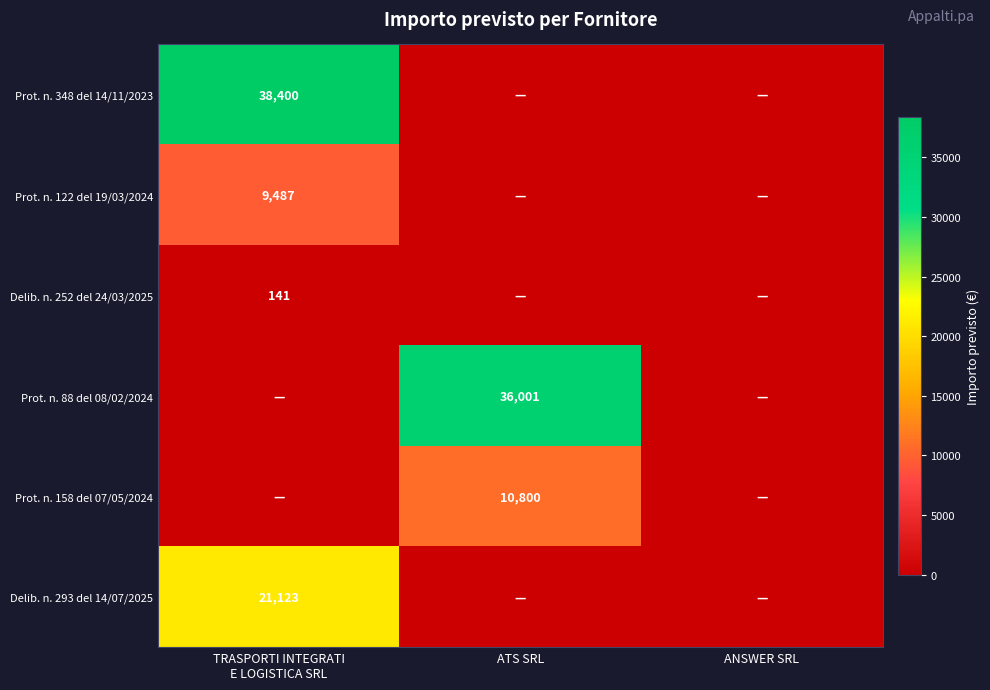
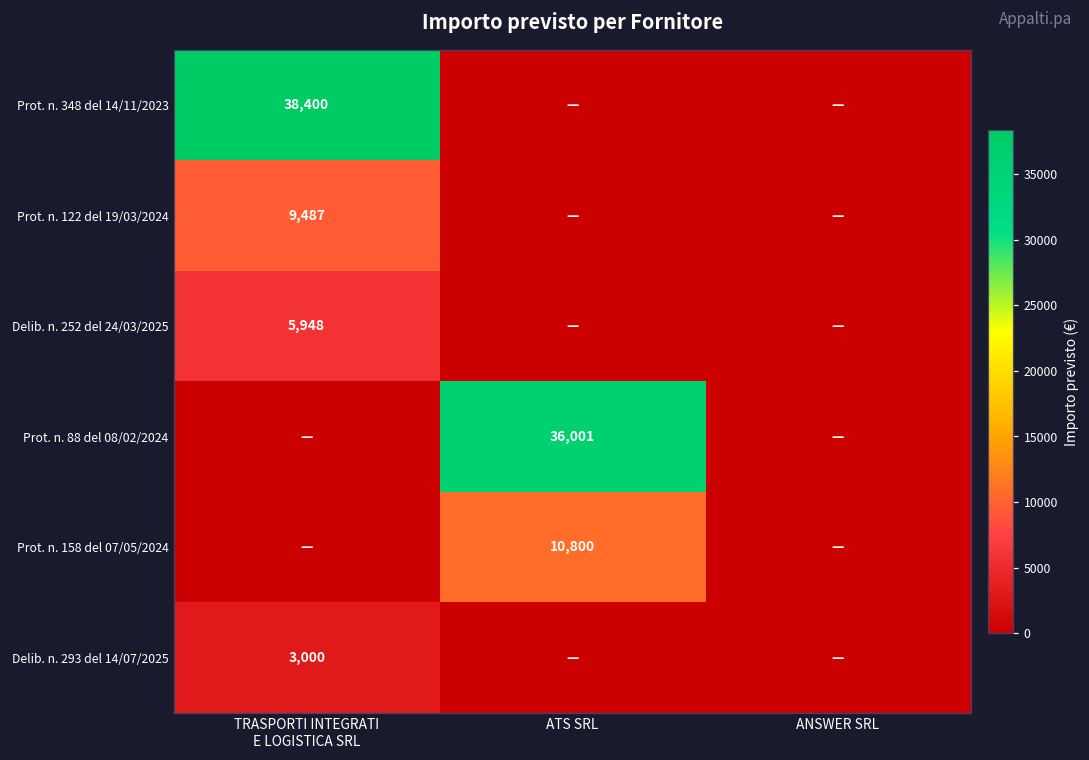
Delib. n. 252 del 24/03/2025, TRASPORTI INTEGRATI E LOGISTICA SRL: 141 -> 5,948
Delib. n. 293 del 14/07/2025, TRASPORTI INTEGRATI E LOGISTICA SRL: 21,123 -> 3,000
